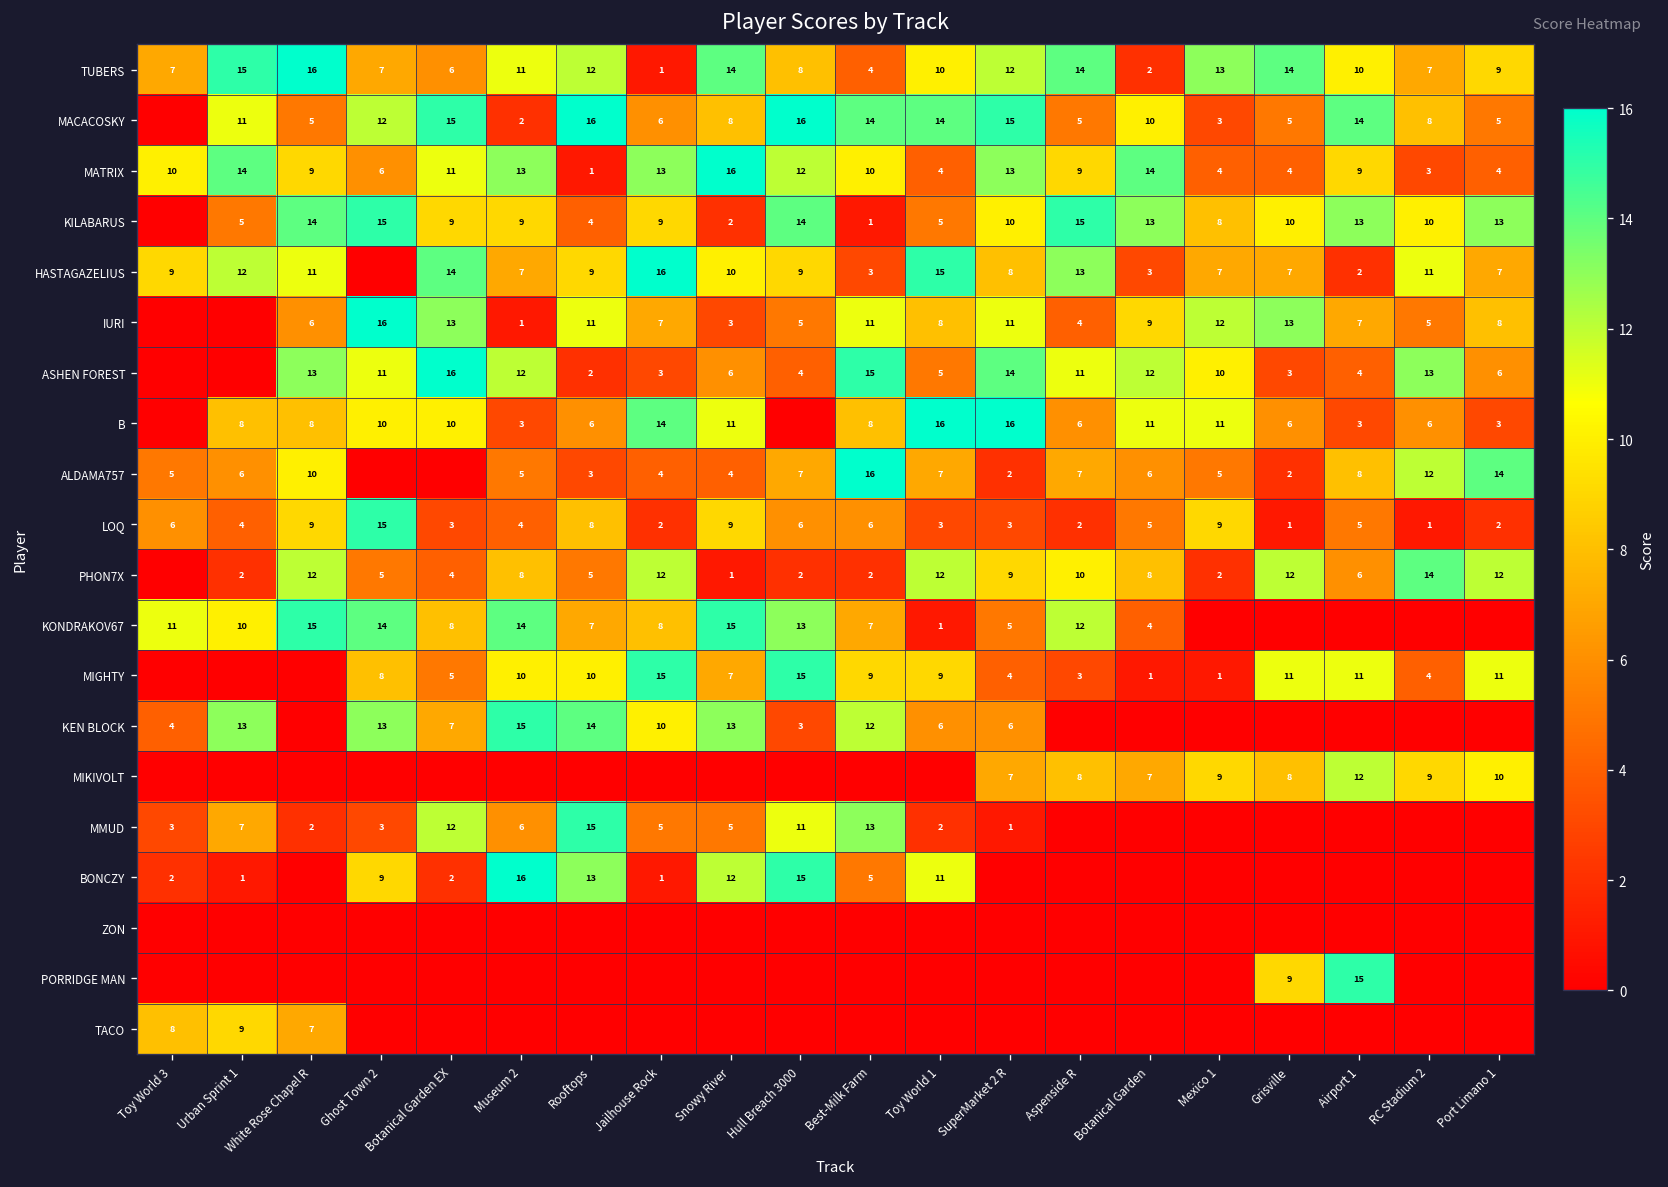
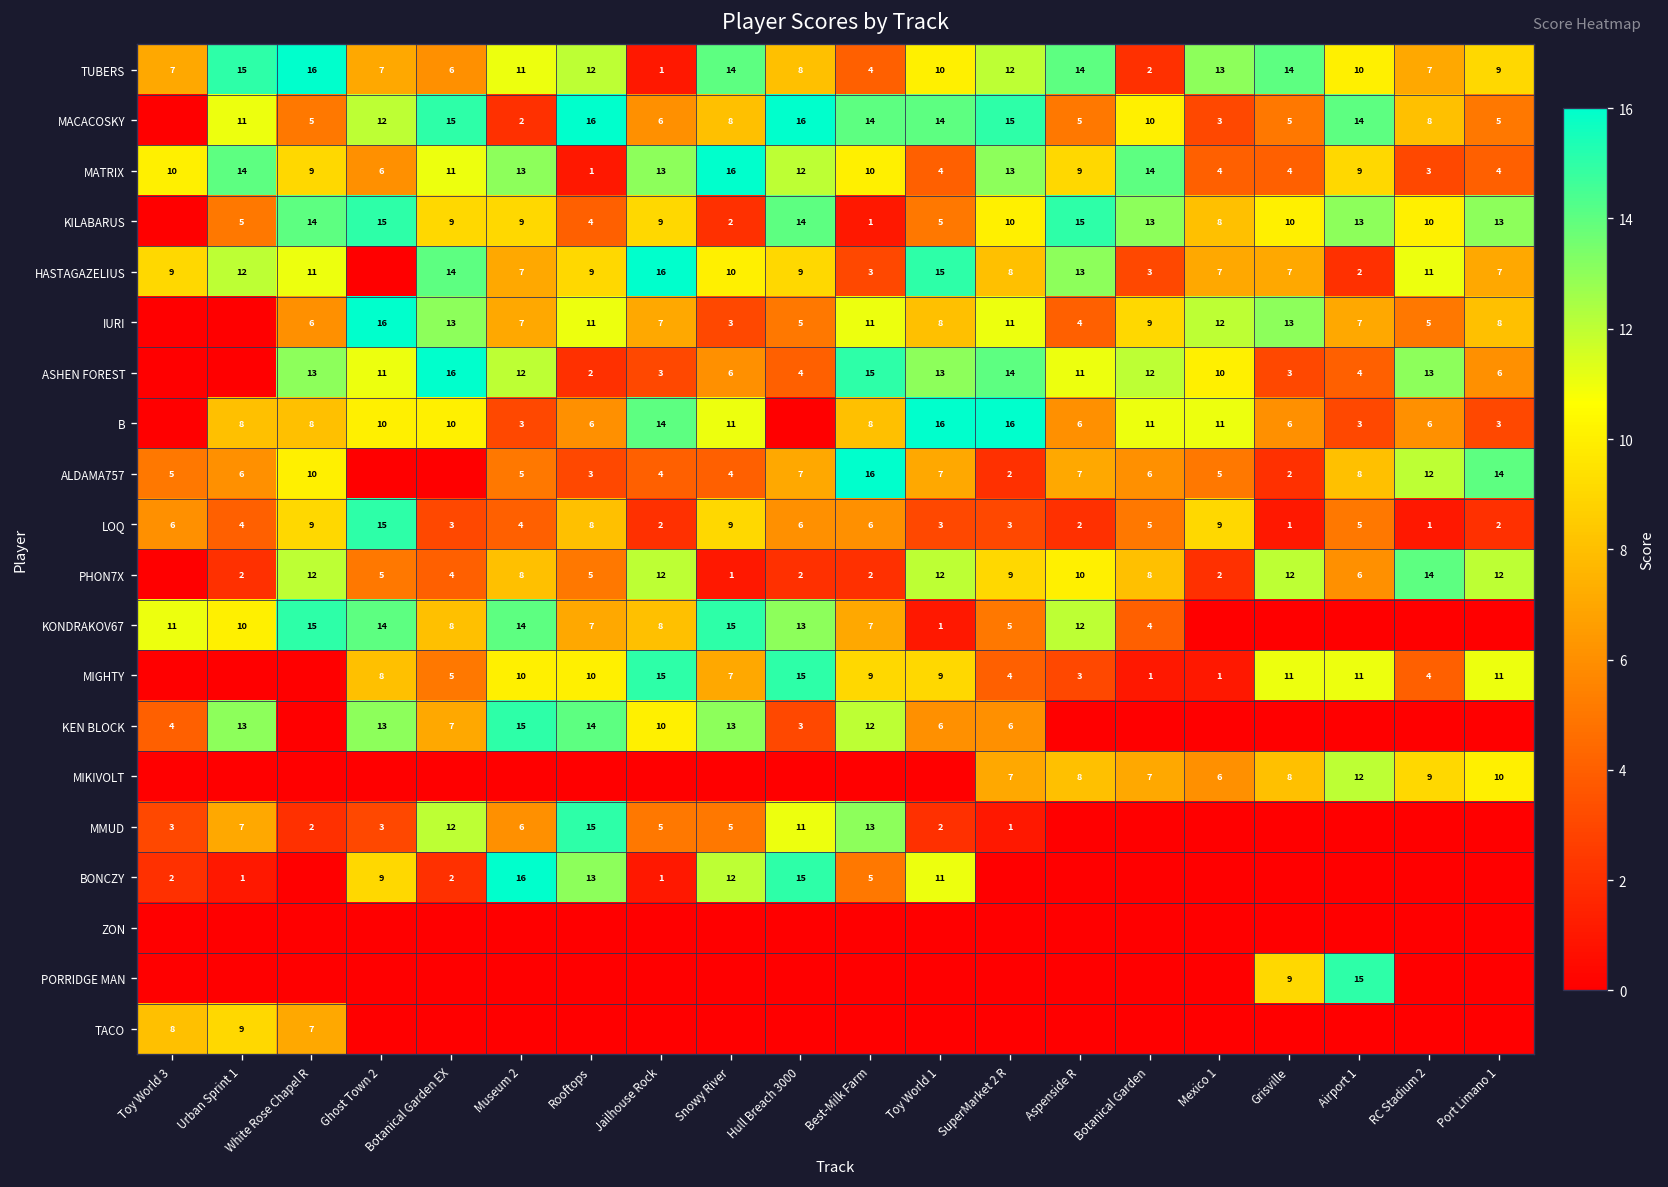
IURI, Museum 2: 1 -> 7
ASHEN FOREST, Toy World 1: 5 -> 13
MIKIVOLT, Mexico 1: 9 -> 6
